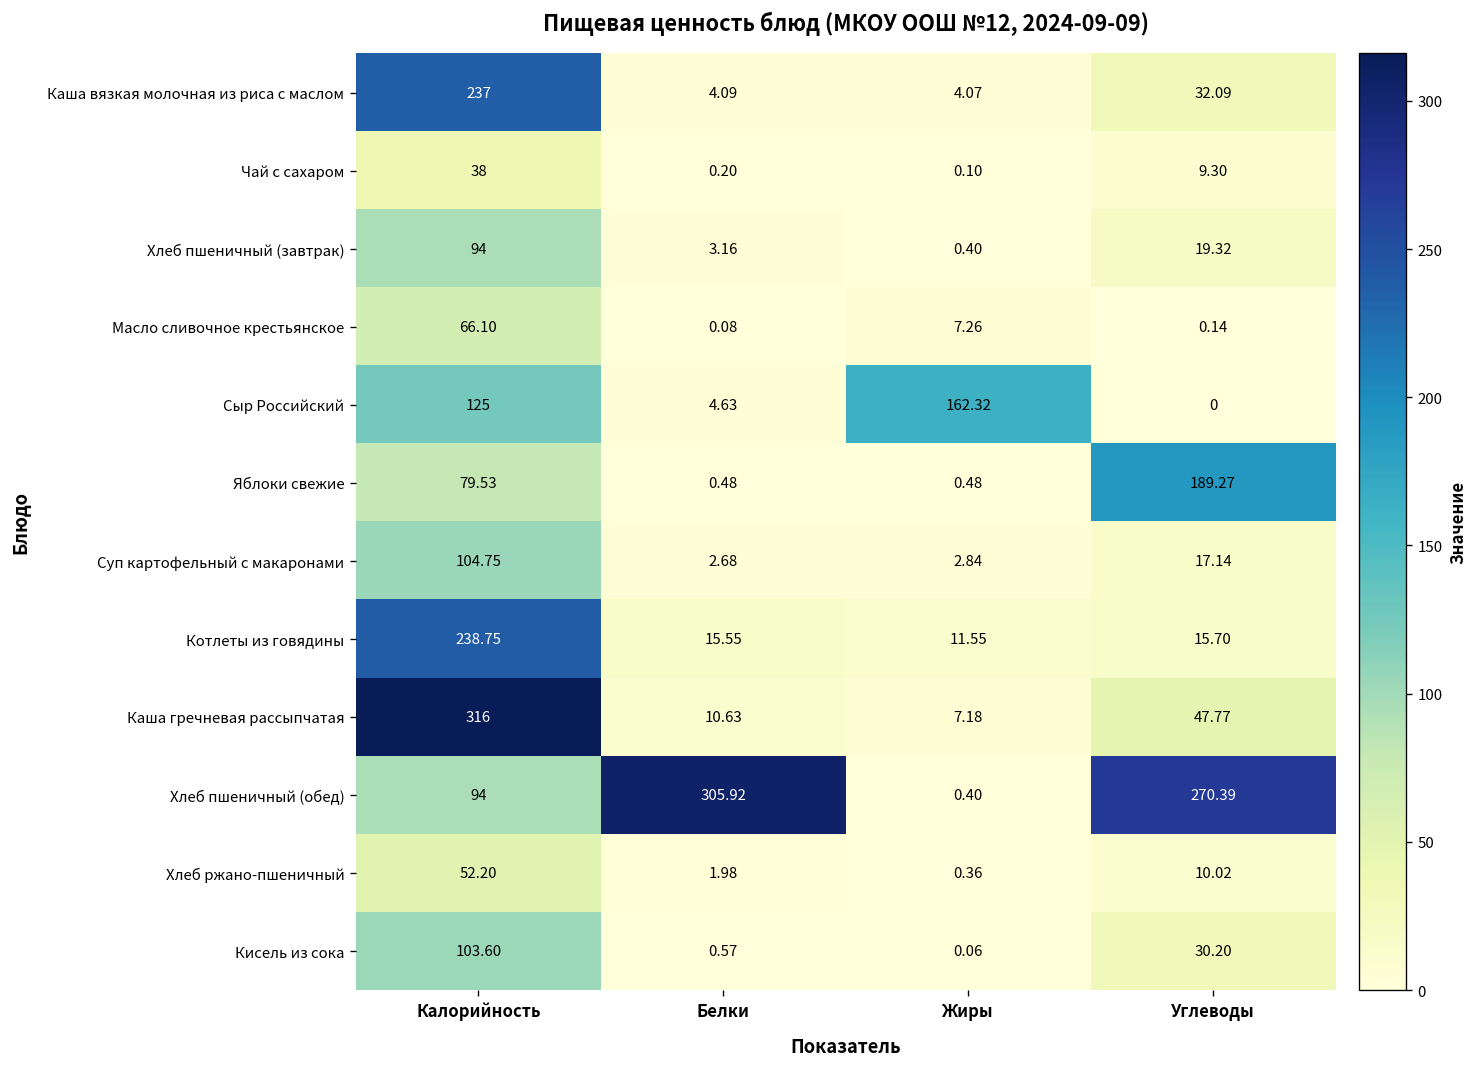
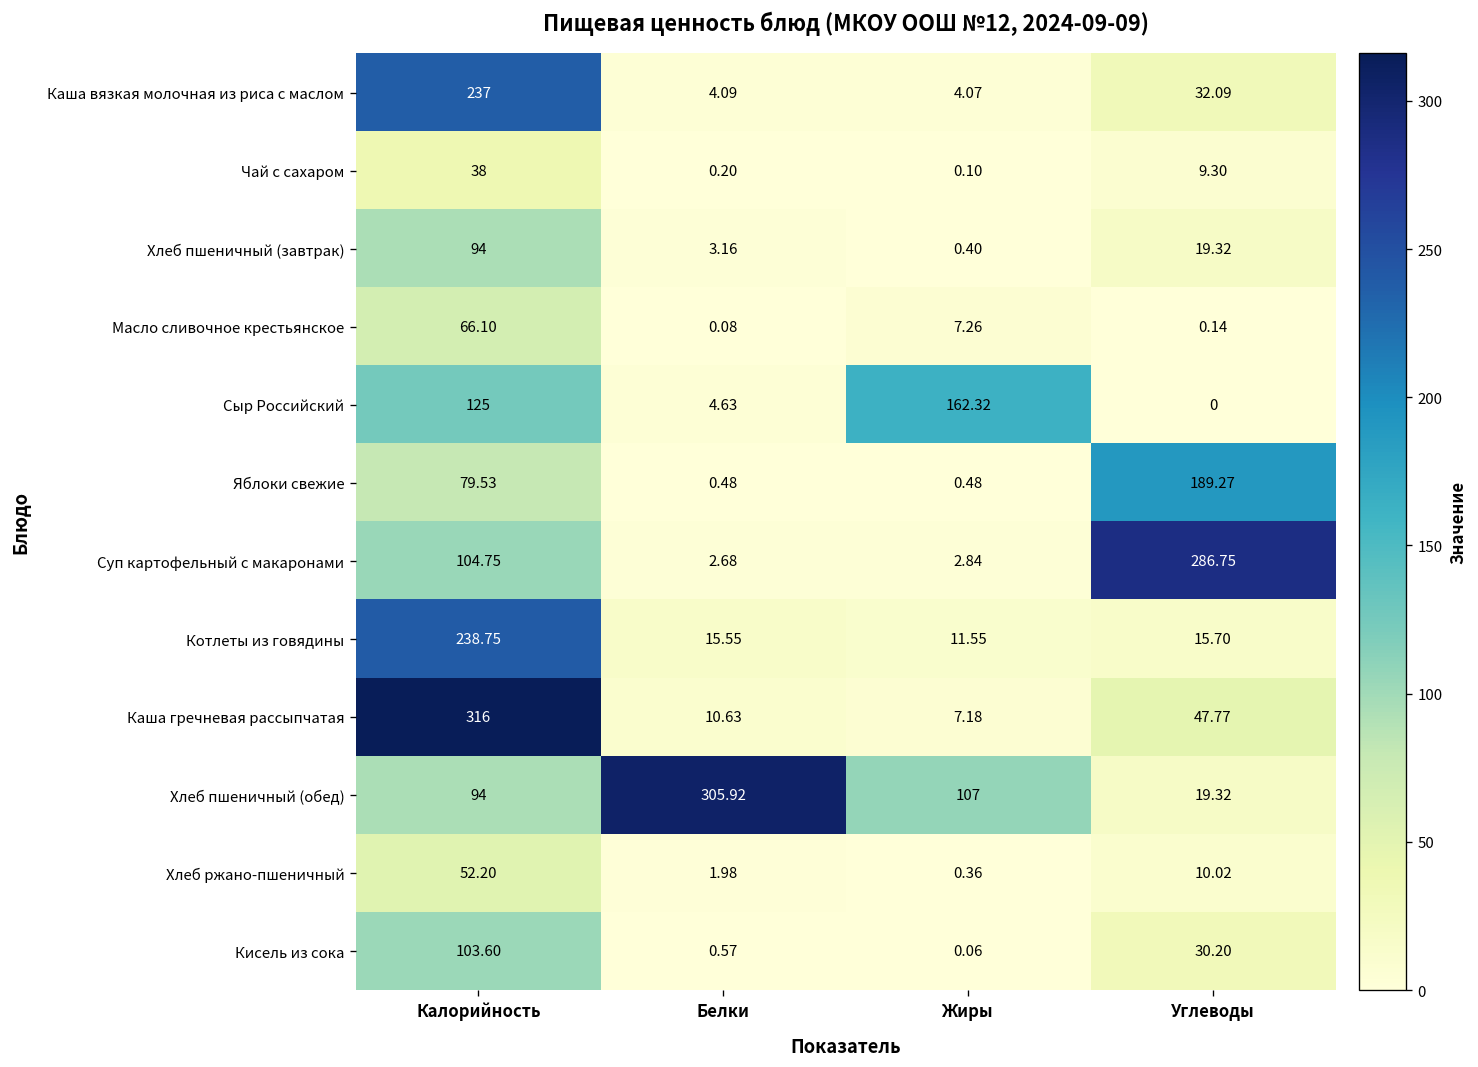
Суп картофельный с макаронами, Углеводы: 17.14 -> 286.75
Хлеб пшеничный (обед), Жиры: 0.40 -> 107
Хлеб пшеничный (обед), Углеводы: 270.39 -> 19.32
